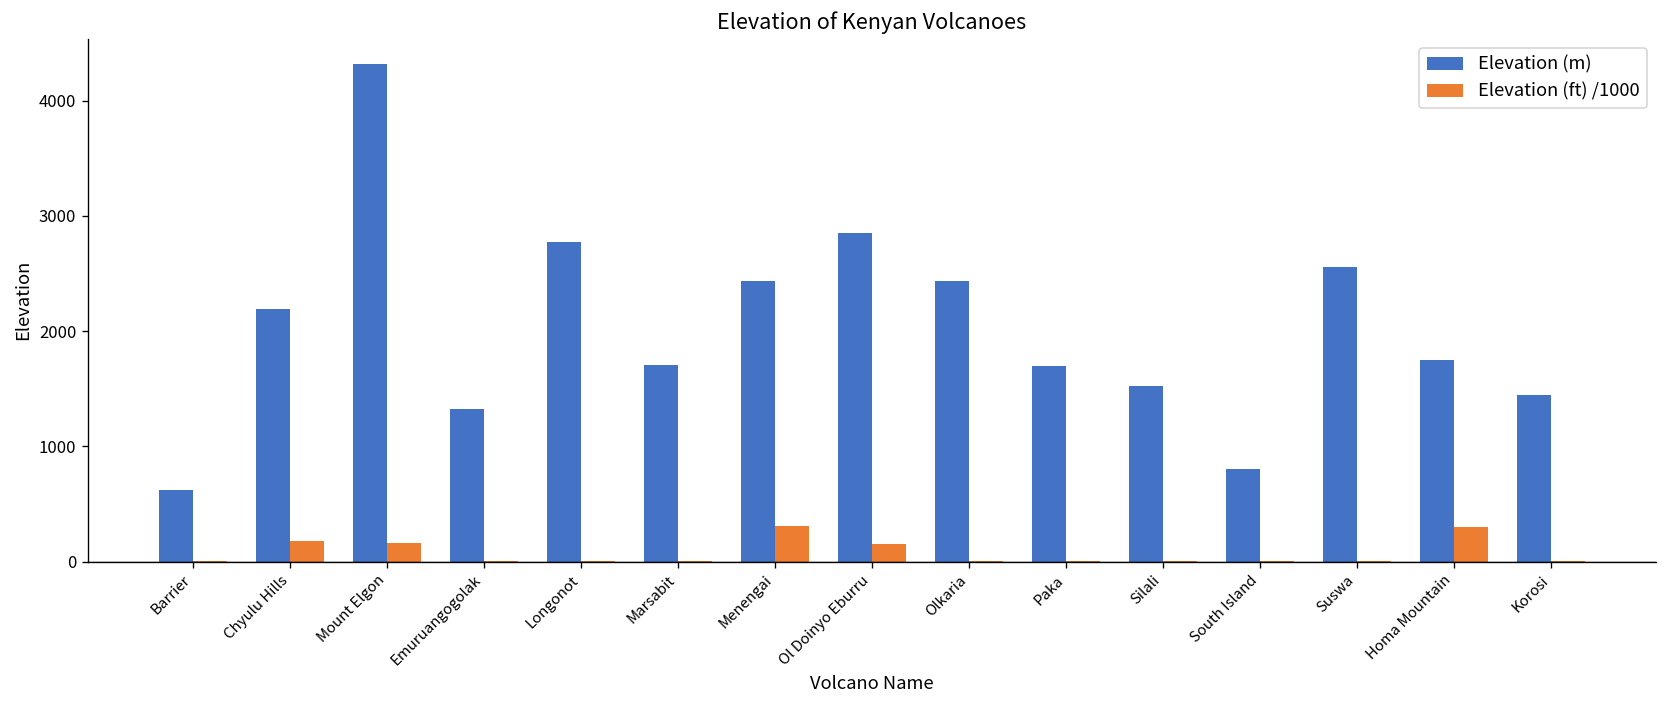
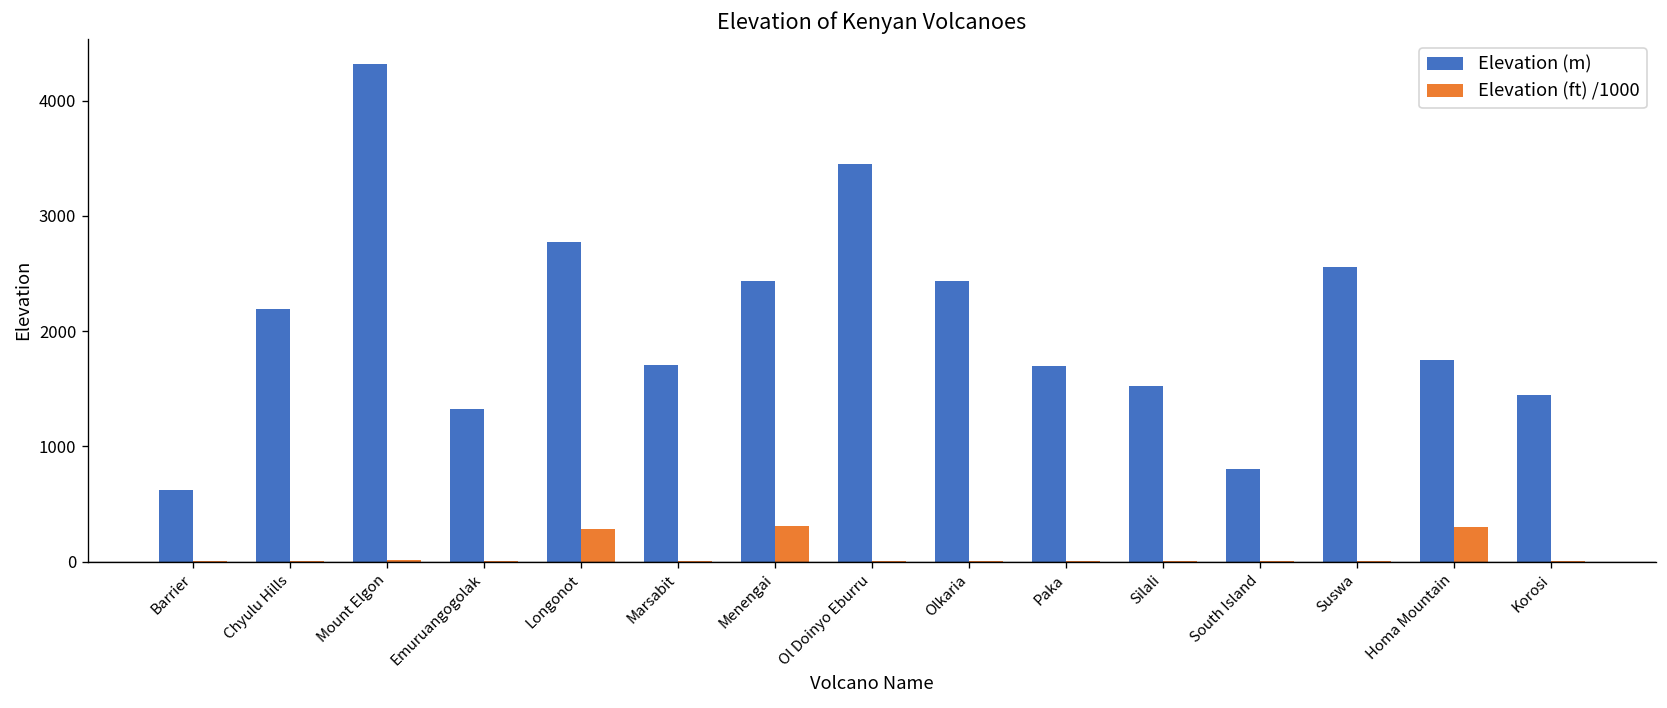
Elevation (ft) /1000, Chyulu Hills: 200 -> 0
Elevation (ft) /1000, Mount Elgon: 200 -> 0
Elevation (ft) /1000, Longonot: 0 -> 300
Elevation (m), Ol Doinyo Eburru: 2900 -> 3500
Elevation (ft) /1000, Ol Doinyo Eburru: 200 -> 0
